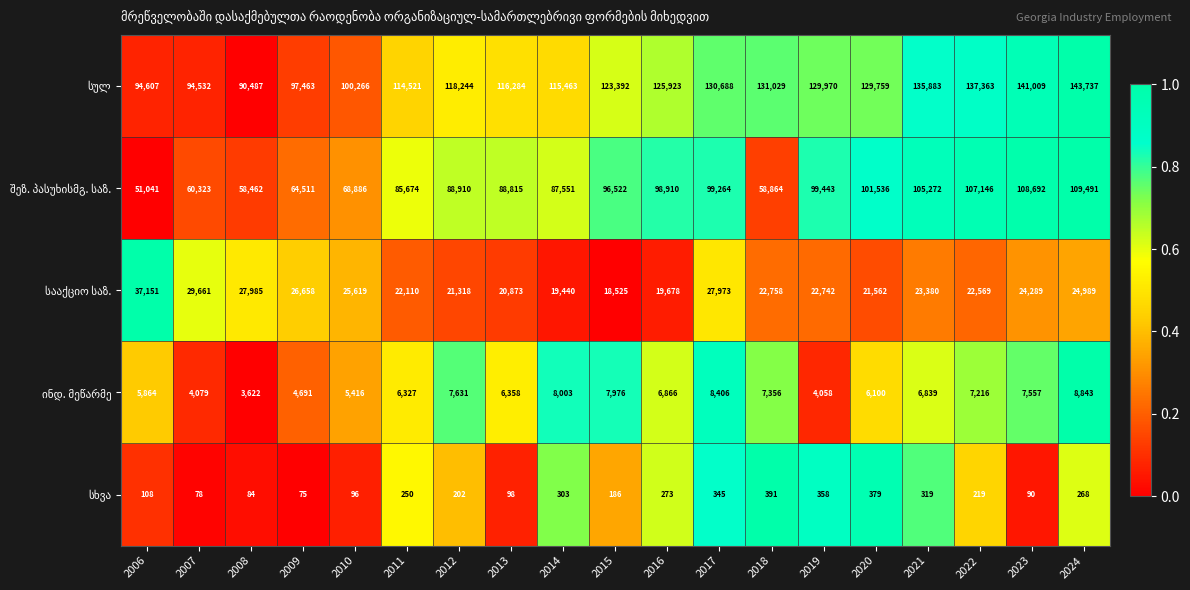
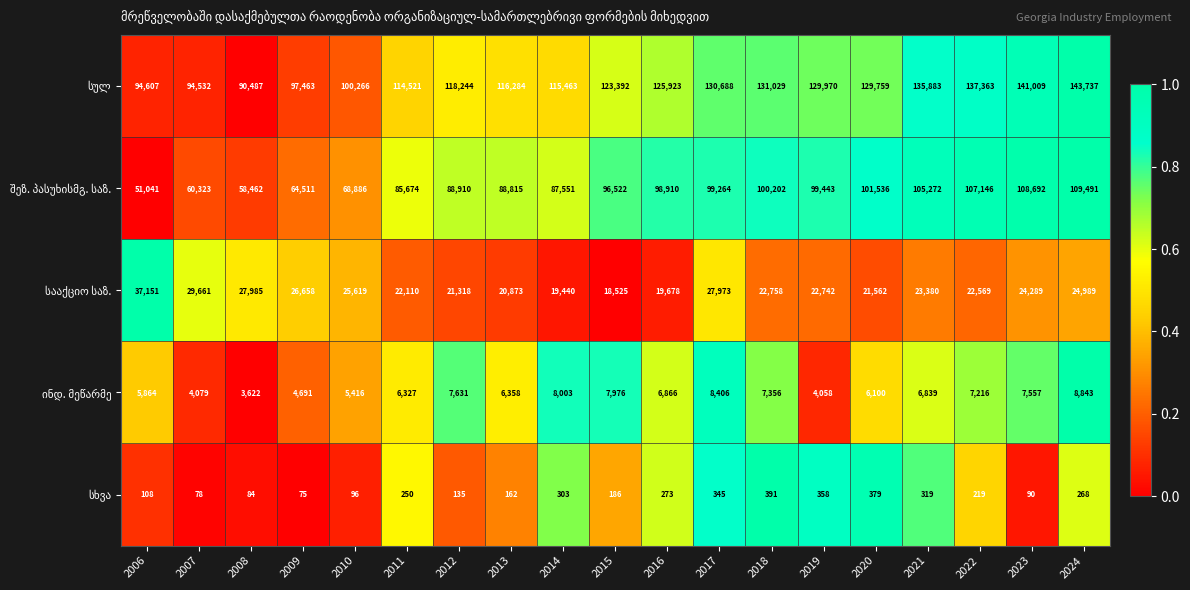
შეზ. პასუხისმგ. საზ., 2018: 58,864 -> 100,202
სხვა, 2012: 202 -> 135
სხვა, 2013: 98 -> 162
